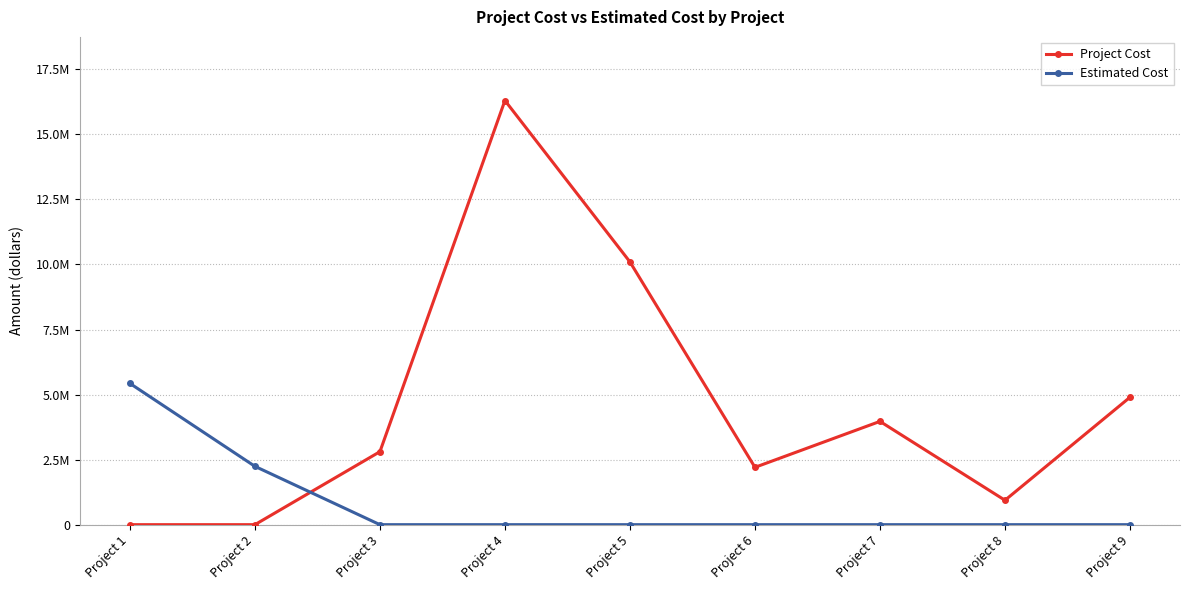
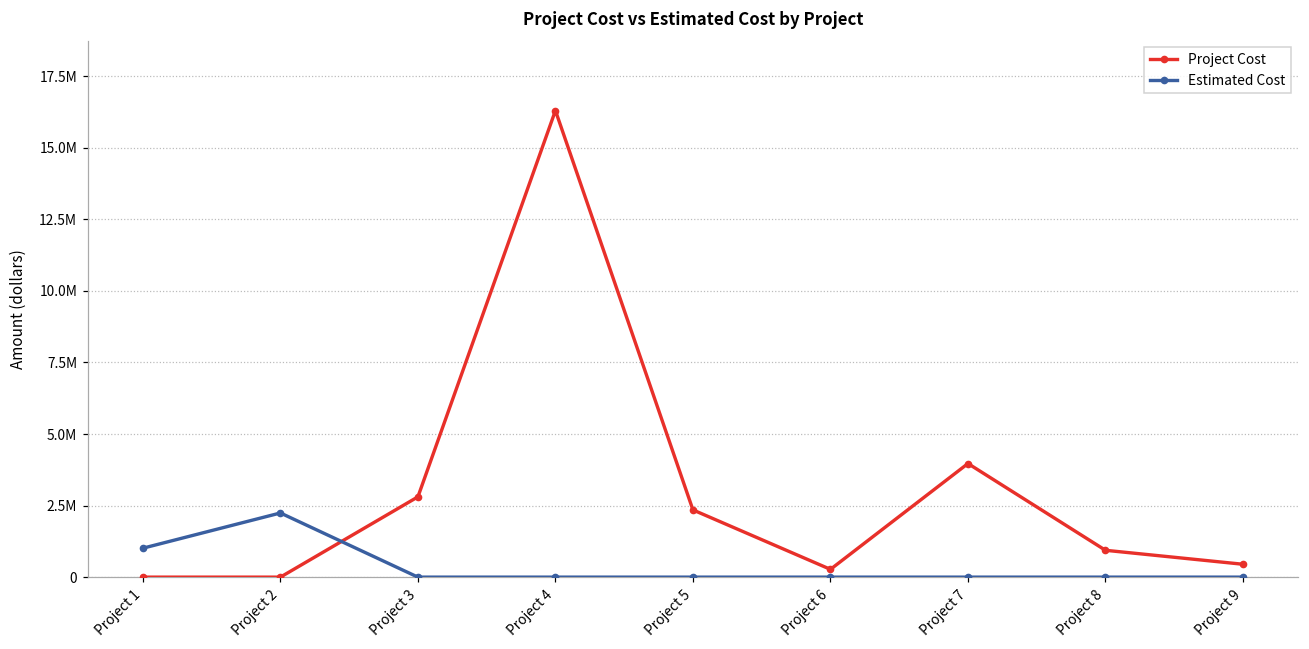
Estimated Cost, Project 1: 5400000 -> 1000000
Project Cost, Project 5: 10100000 -> 2300000
Project Cost, Project 6: 2200000 -> 300000
Project Cost, Project 9: 4900000 -> 500000
